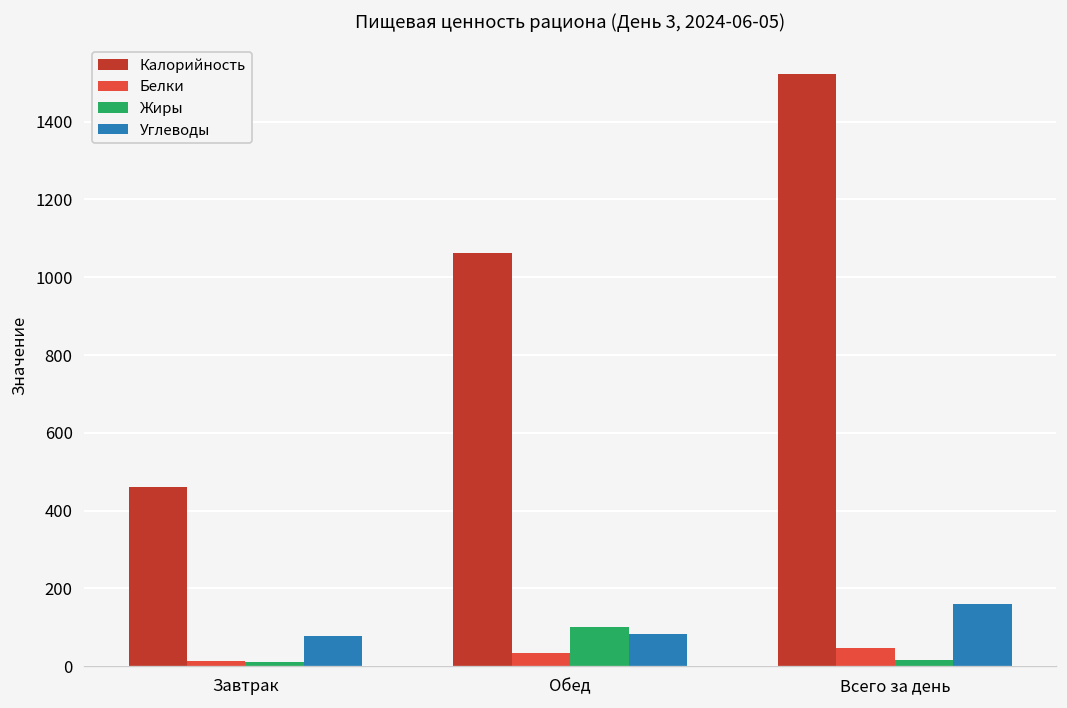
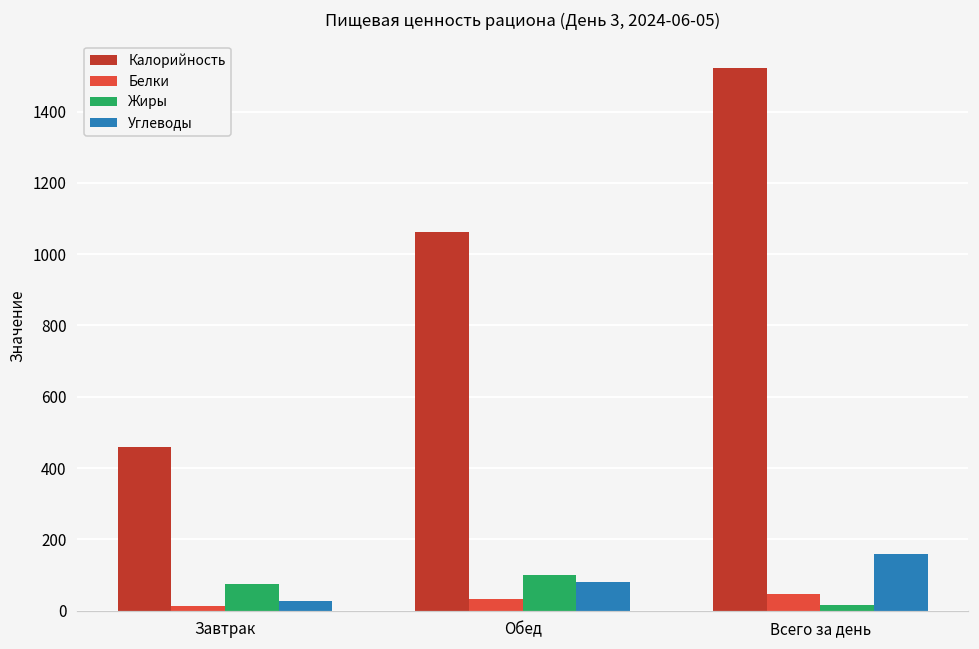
Жиры, Завтрак: 10 -> 80
Углеводы, Завтрак: 80 -> 30
